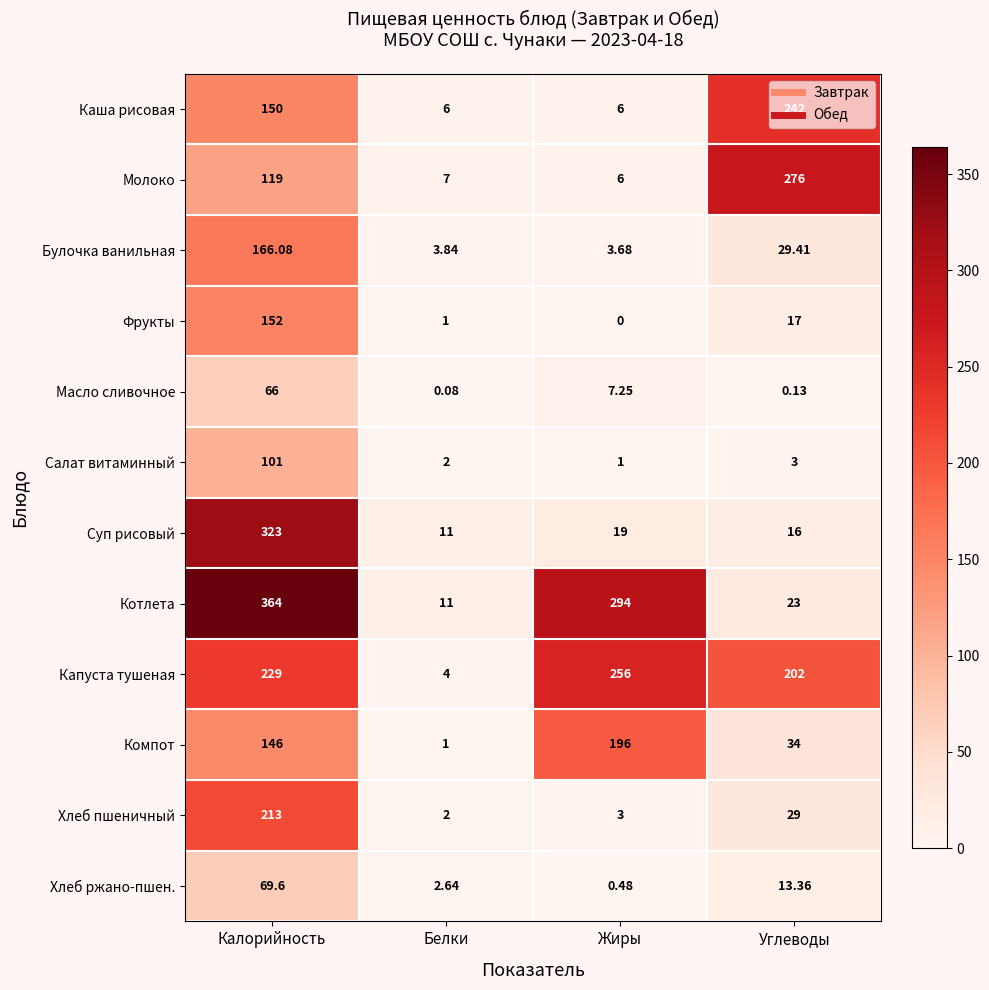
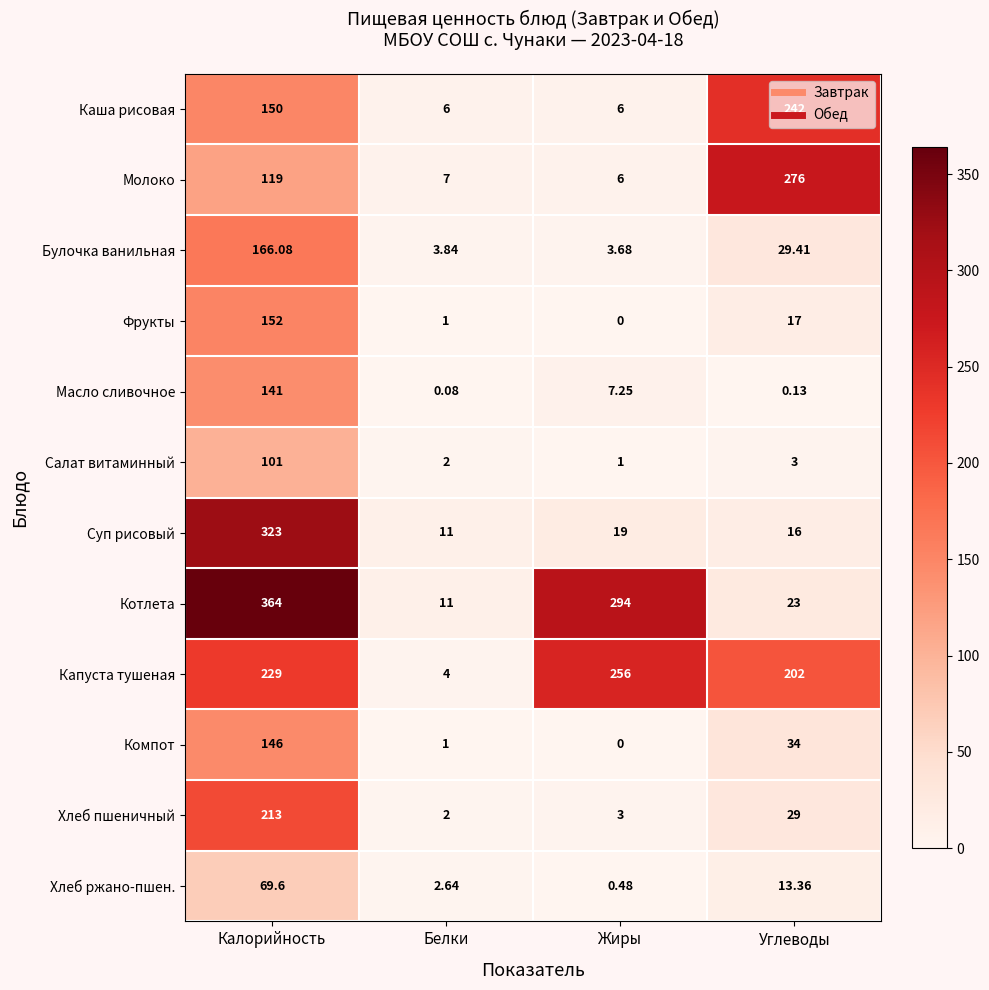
Масло сливочное, Калорийность: 66 -> 141
Компот, Жиры: 196 -> 0
